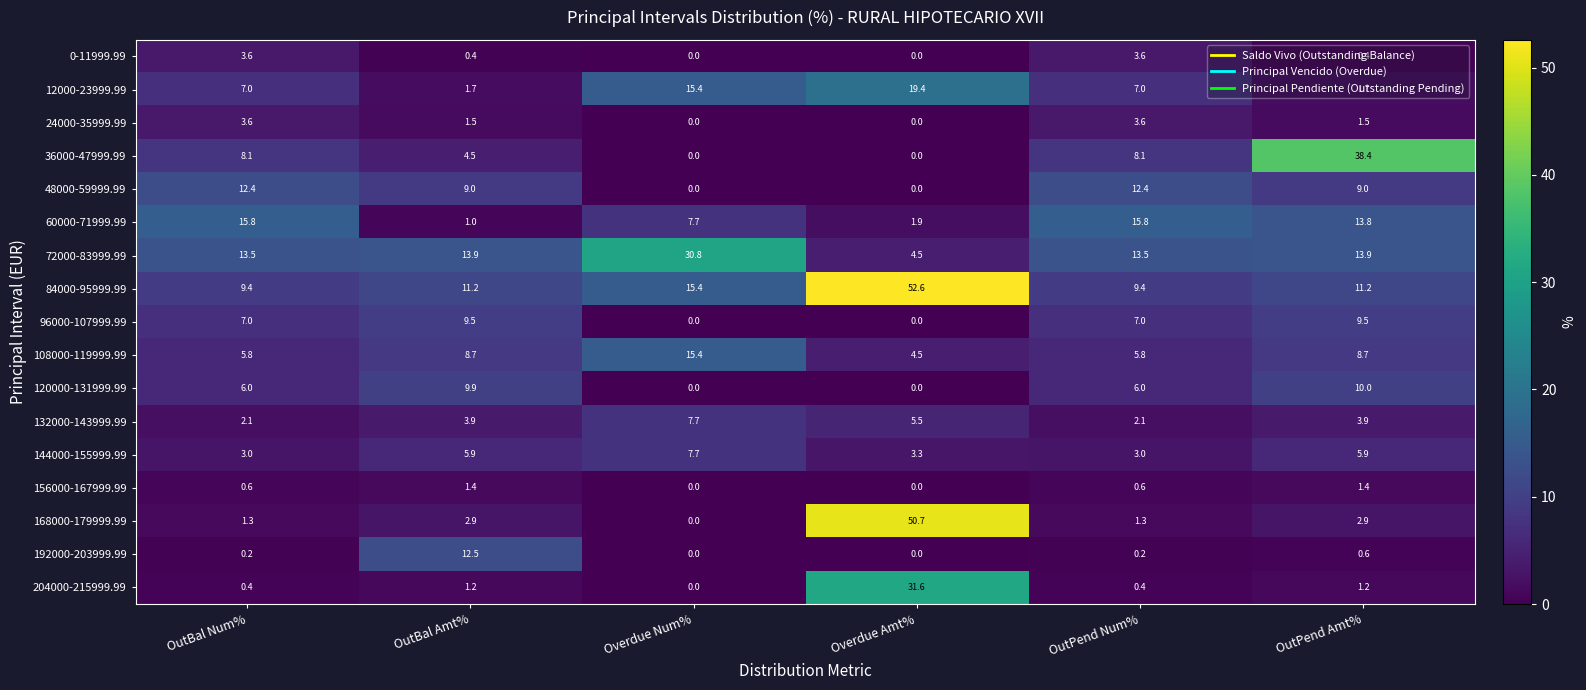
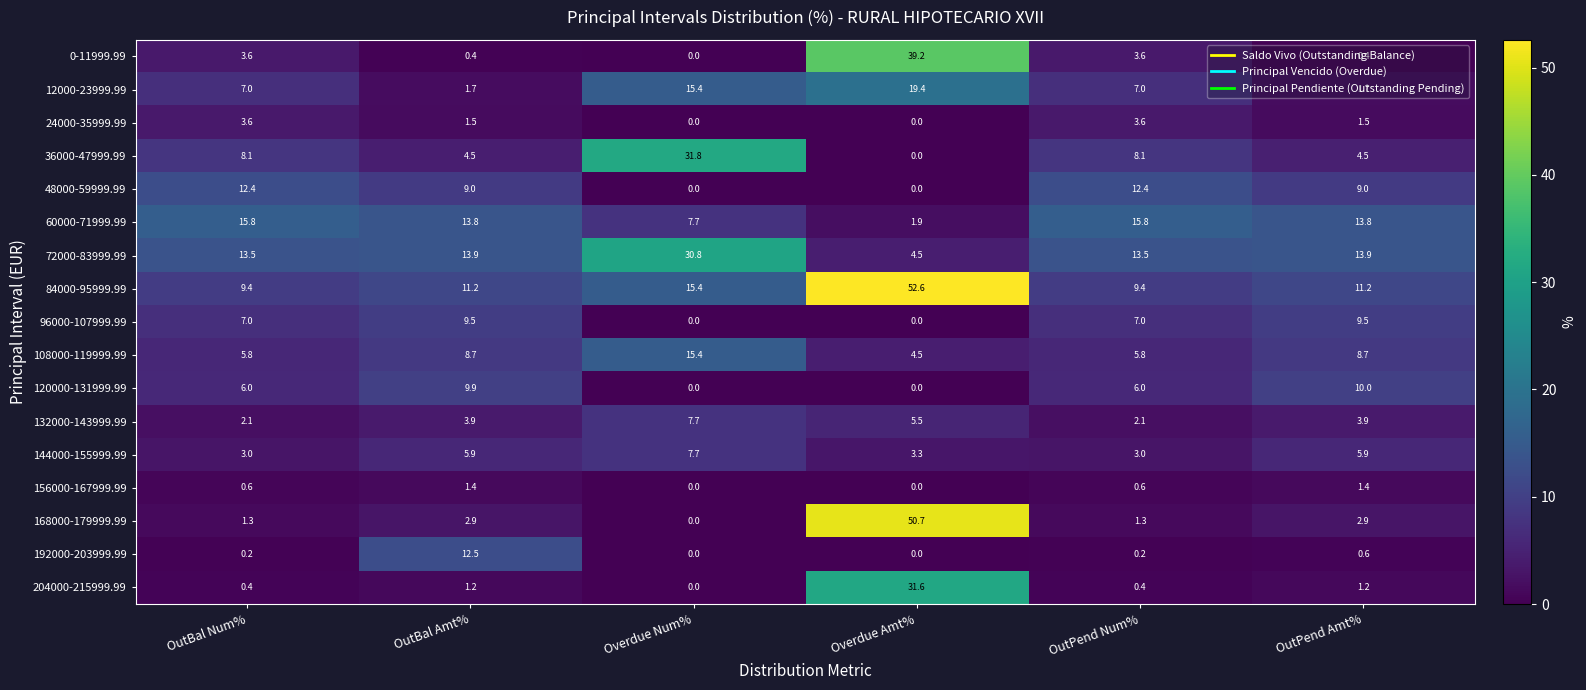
0-11999.99, Overdue Amt%: 0.0 -> 39.2
36000-47999.99, Overdue Num%: 0.0 -> 31.8
36000-47999.99, OutPend Amt%: 38.4 -> 4.5
60000-71999.99, OutBal Amt%: 1.0 -> 13.8
